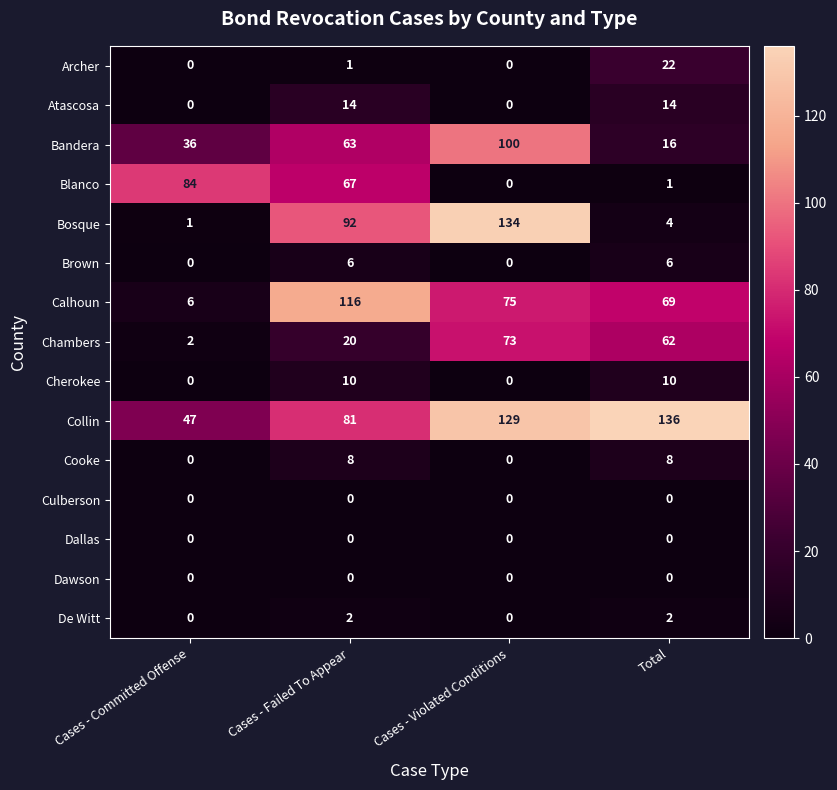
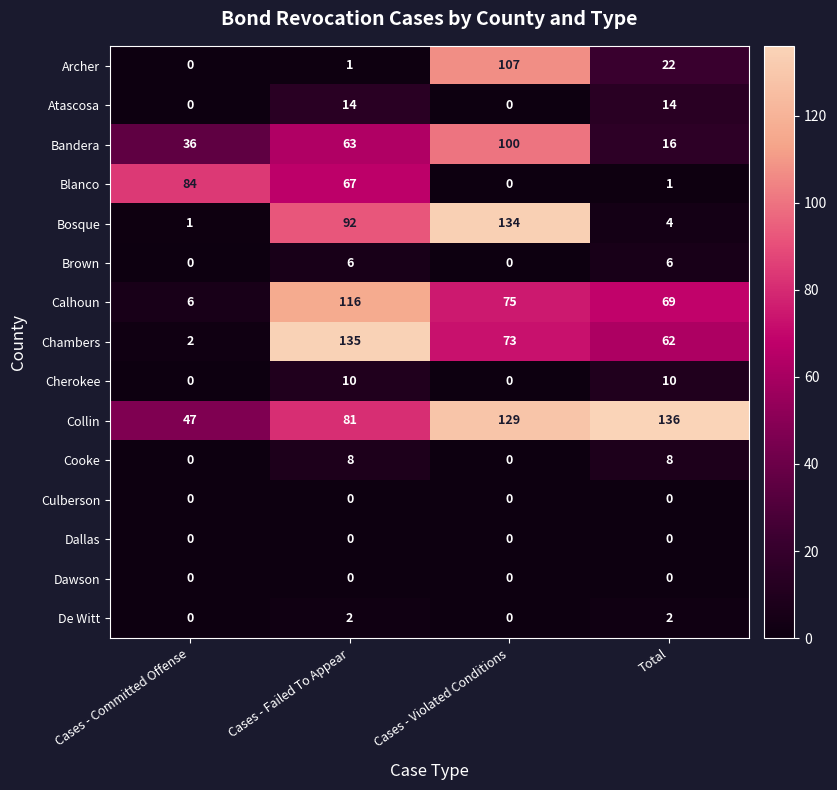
Archer, Cases - Violated Conditions: 0 -> 107
Chambers, Cases - Failed To Appear: 20 -> 135
